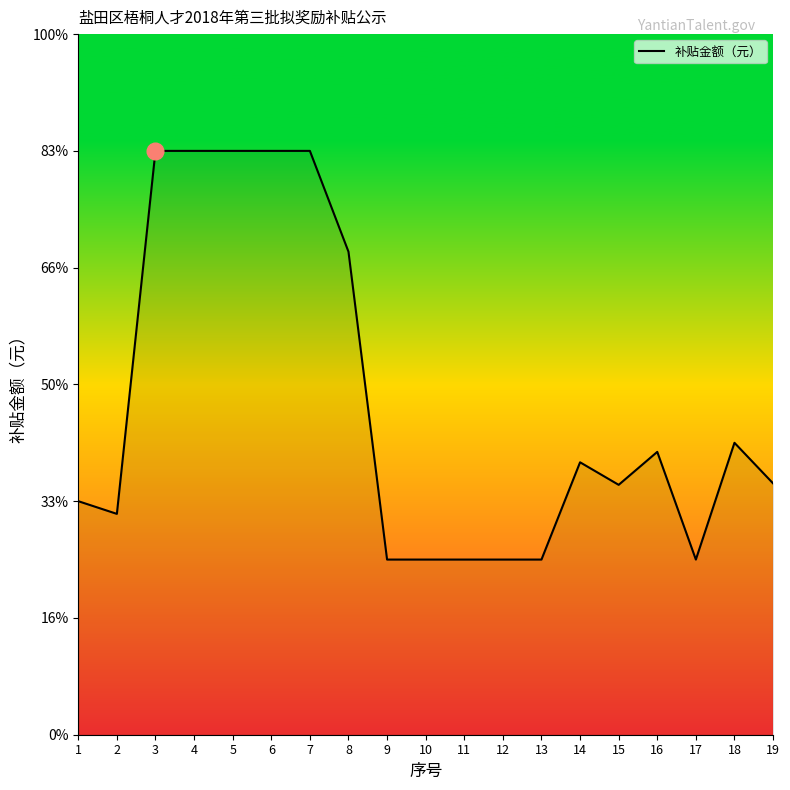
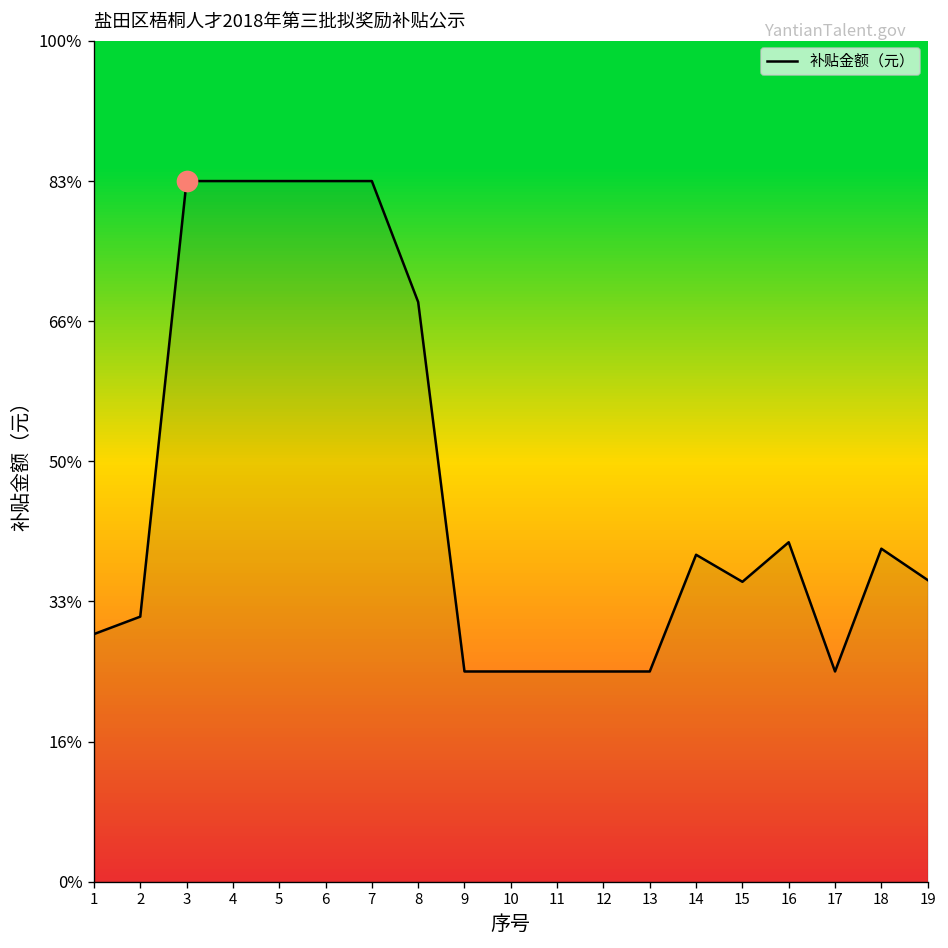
补贴金额（元）, 1: 33% -> 29%
补贴金额（元）, 18: 42% -> 40%
